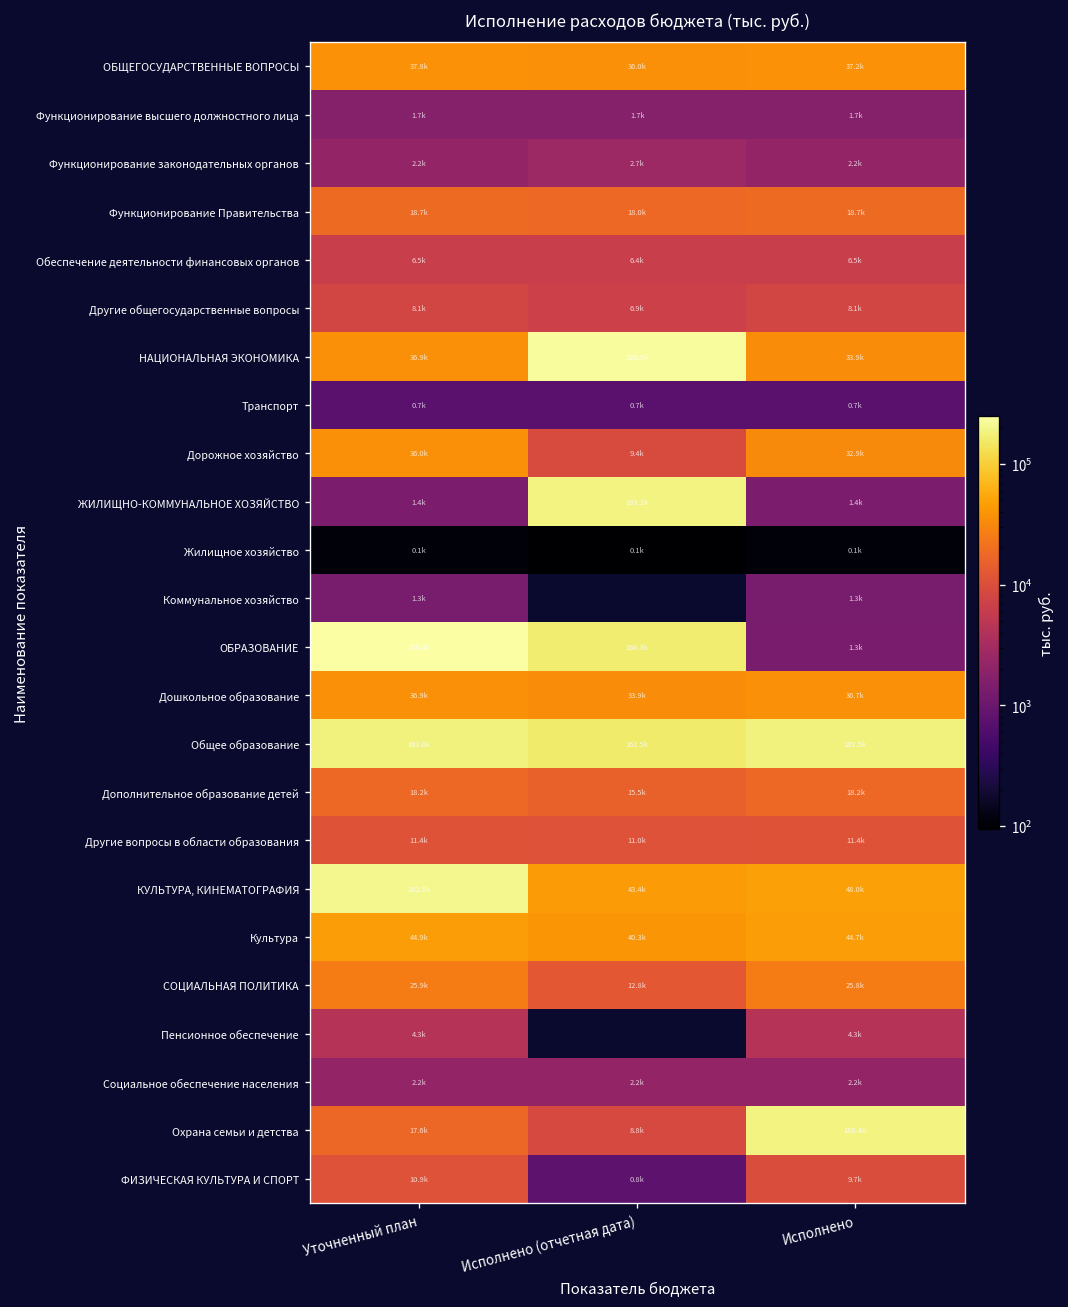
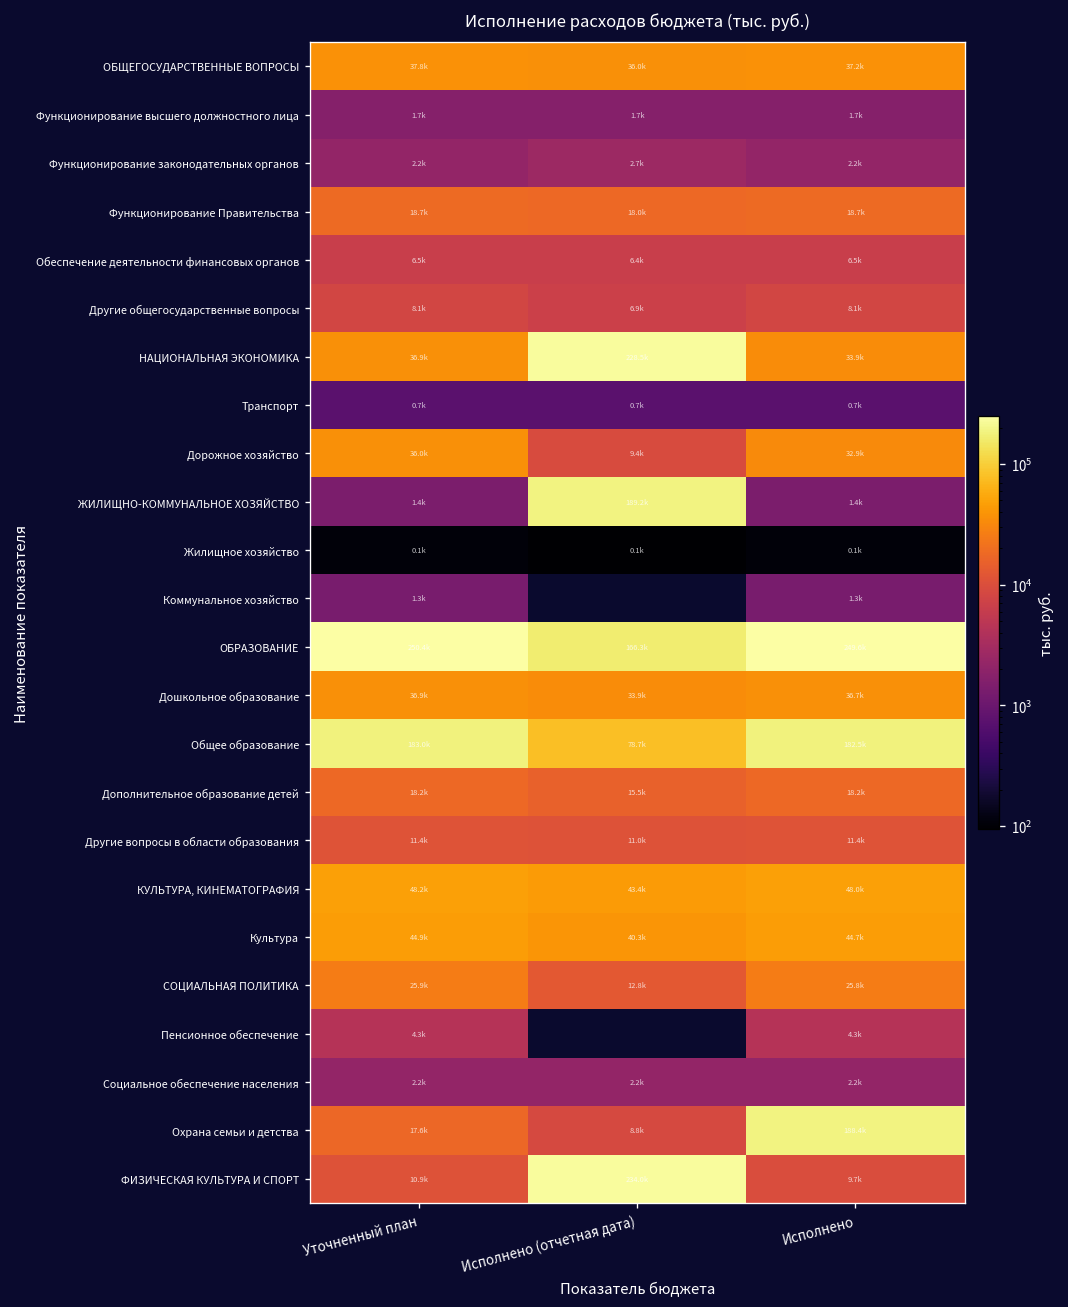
ОБРАЗОВАНИЕ, Исполнено: 1.3k -> 249.6k
Общее образование, Исполнено (отчетная дата): 162.5k -> 78.7k
КУЛЬТУРА, КИНЕМАТОГРАФИЯ, Уточненный план: 202.8k -> 48.2k
ФИЗИЧЕСКАЯ КУЛЬТУРА И СПОРТ, Исполнено (отчетная дата): 0.8k -> 234.0k
